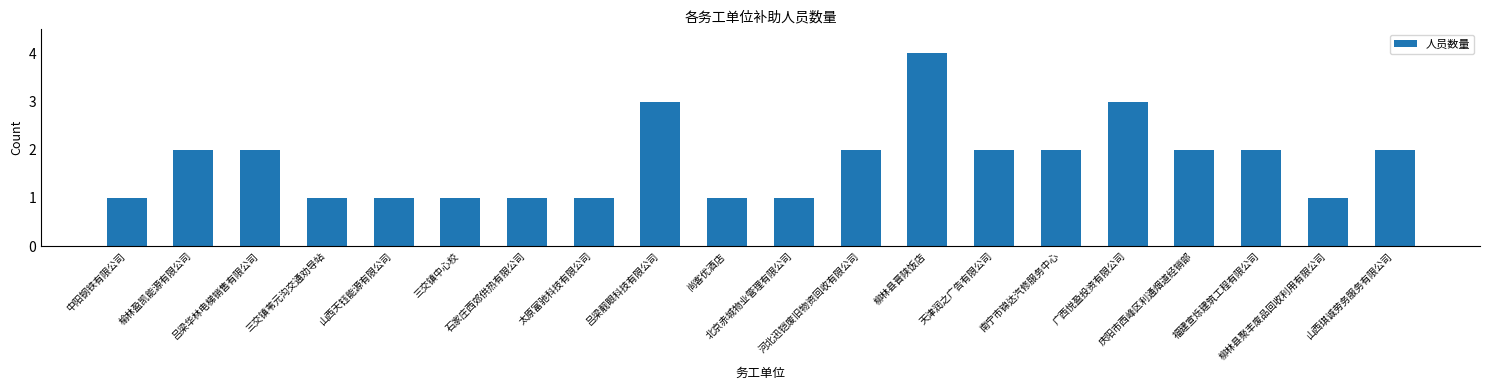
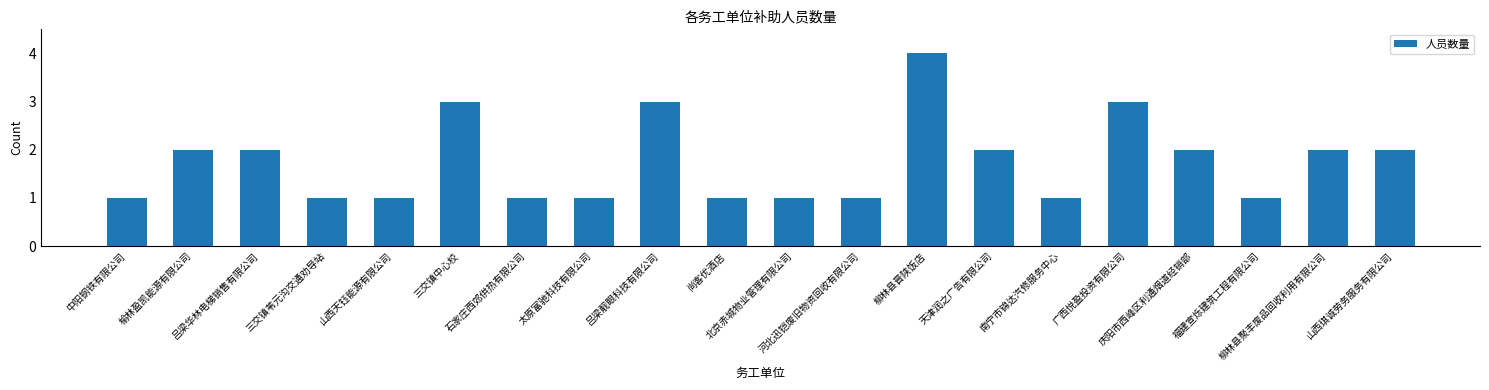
三交镇中心校: 1 -> 3
河北迅铠废旧物资回收有限公司: 2 -> 1
南宁市锦达汽修服务中心: 2 -> 1
福建宣烁建筑工程有限公司: 2 -> 1
柳林县聚丰废品回收利用有限公司: 1 -> 2
